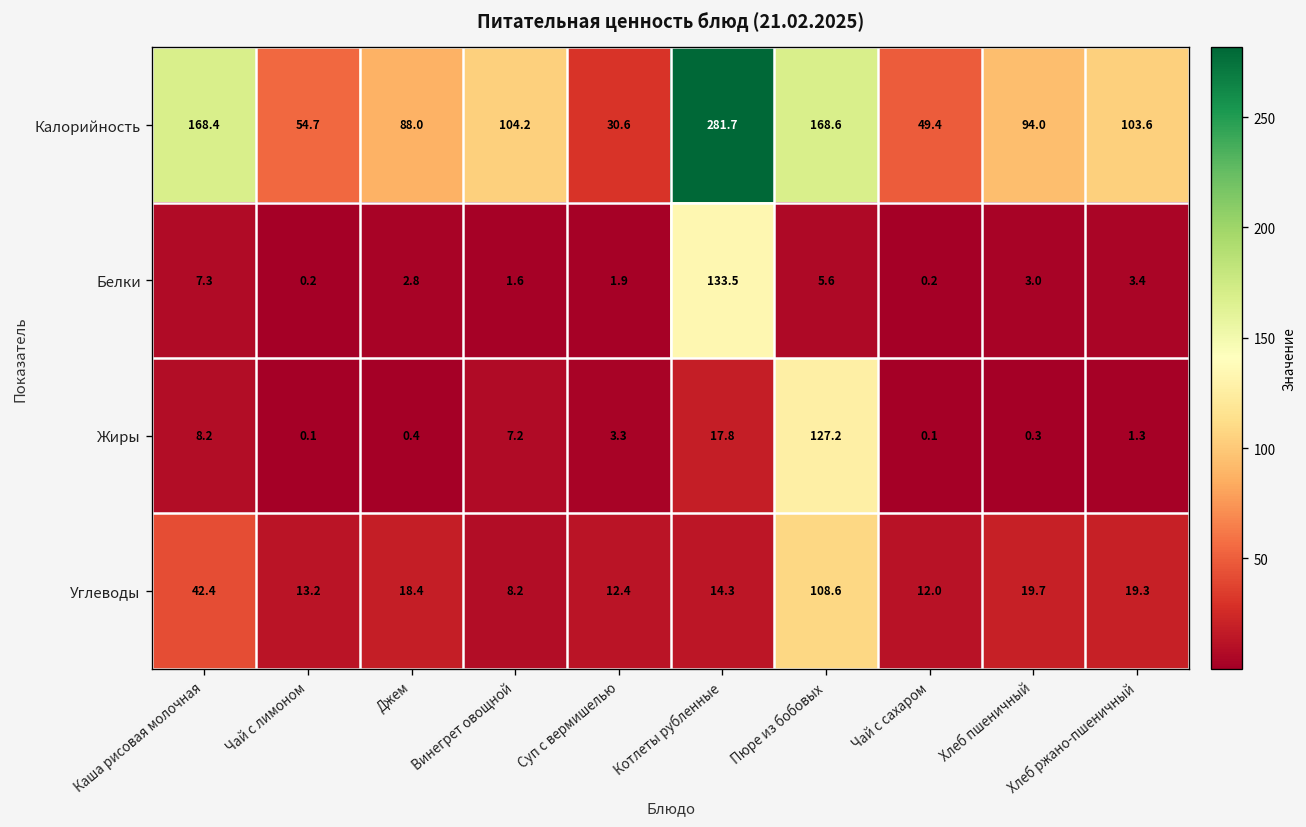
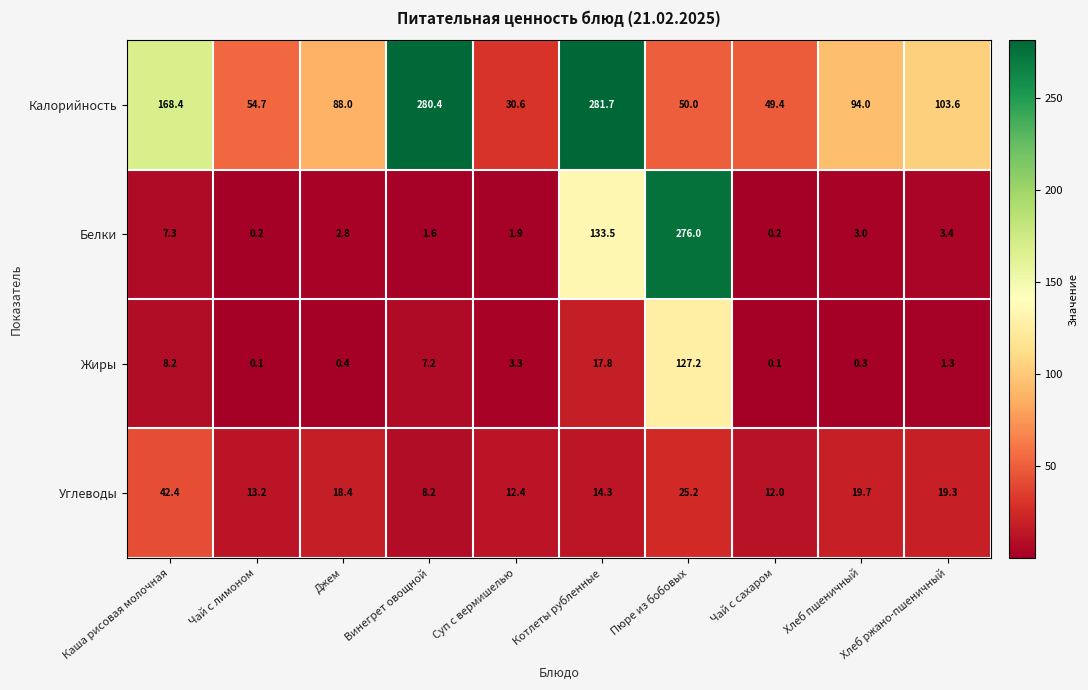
Калорийность, Винегрет овощной: 104.2 -> 280.4
Калорийность, Пюре из бобовых: 168.6 -> 50.0
Белки, Пюре из бобовых: 5.6 -> 276.0
Углеводы, Пюре из бобовых: 108.6 -> 25.2
